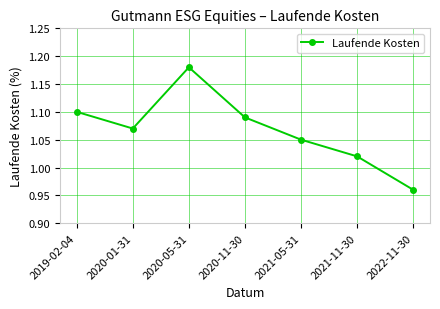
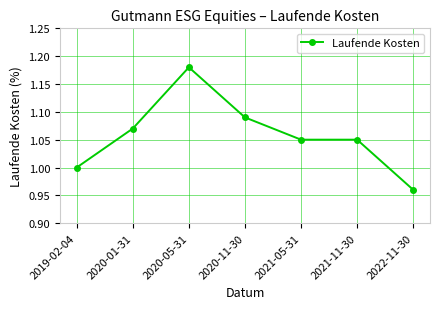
2019-02-04: 1.1 -> 1.0
2021-11-30: 1.02 -> 1.05
